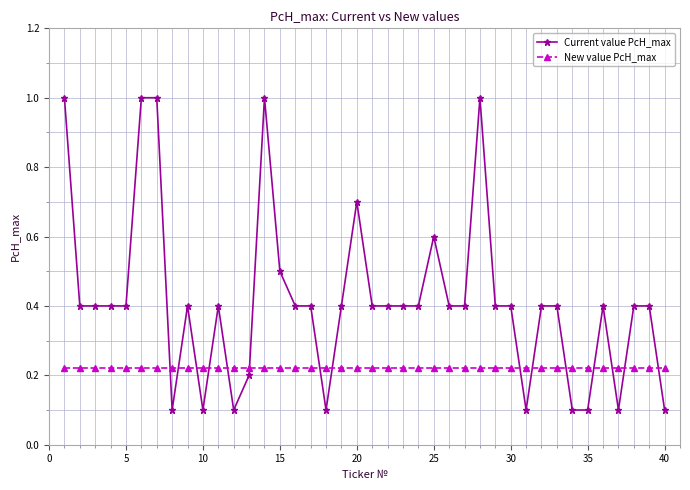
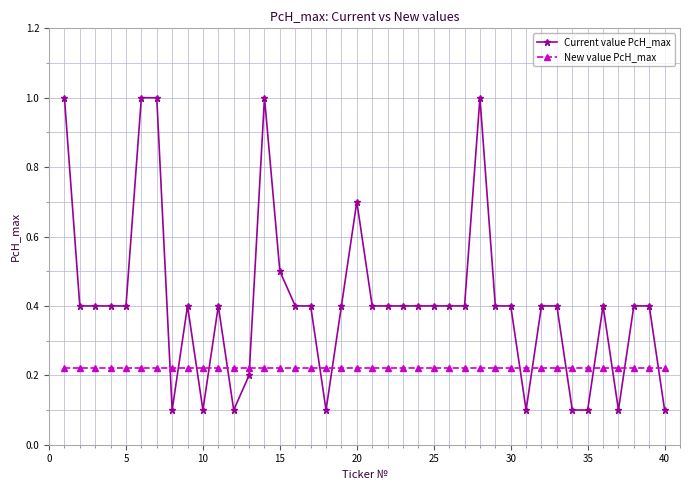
Current value PcH_max, 25: 0.6 -> 0.4
